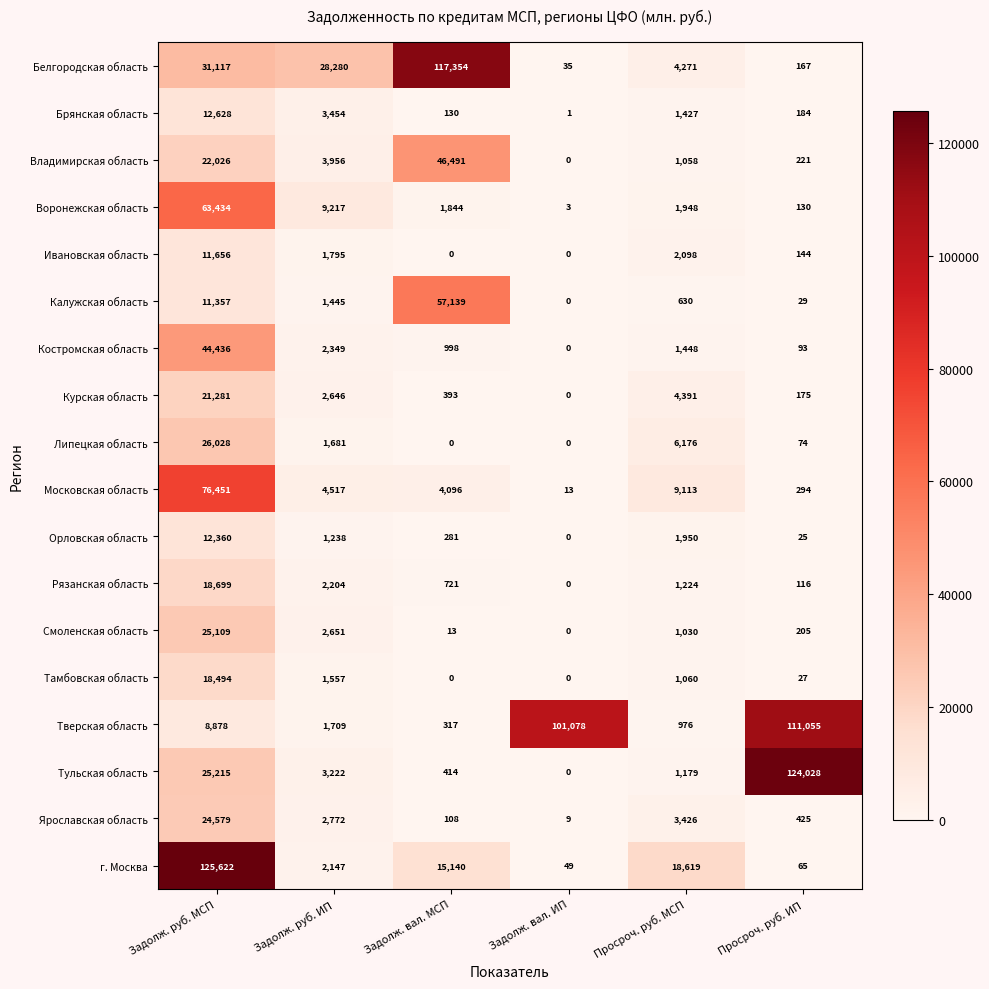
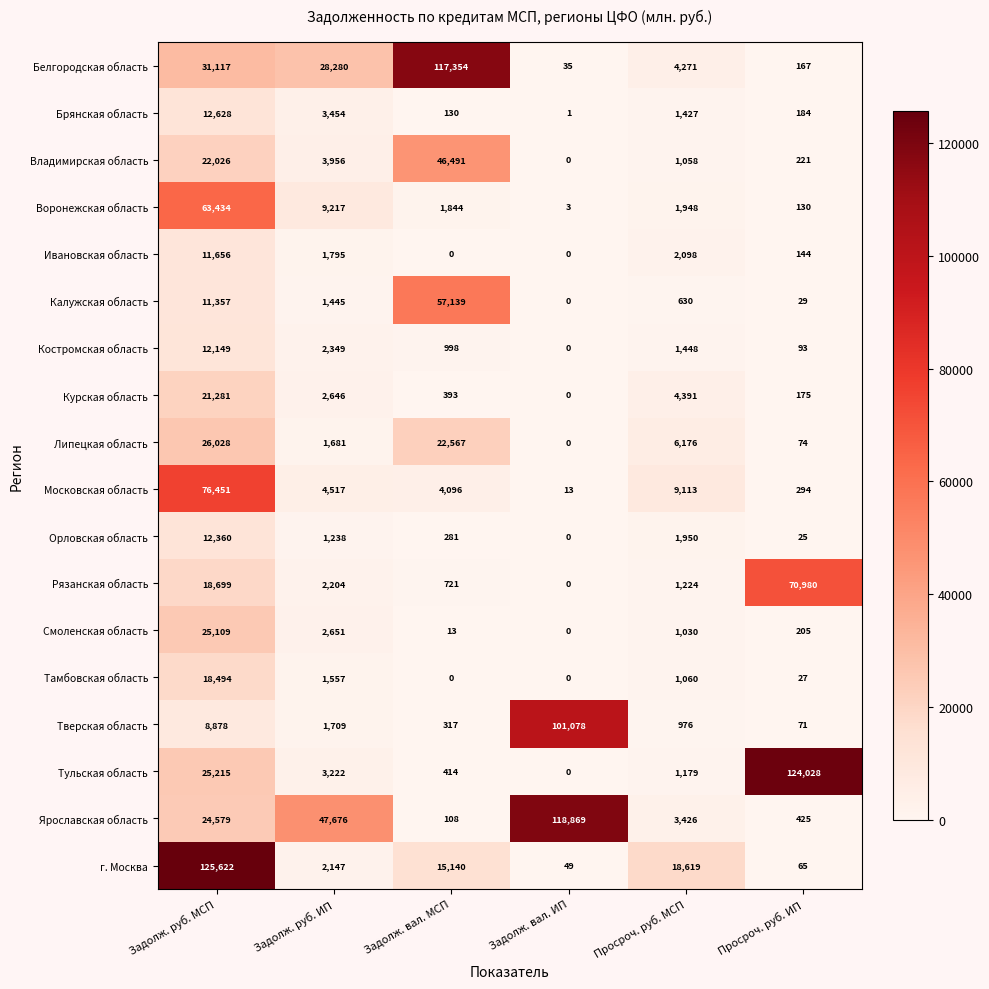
Костромская область, Задолж. руб. МСП: 44,436 -> 12,149
Липецкая область, Задолж. вал. МСП: 0 -> 22,567
Рязанская область, Просроч. руб. ИП: 116 -> 70,980
Тверская область, Просроч. руб. ИП: 111,055 -> 71
Ярославская область, Задолж. руб. ИП: 2,772 -> 47,676
Ярославская область, Задолж. вал. ИП: 9 -> 118,869
